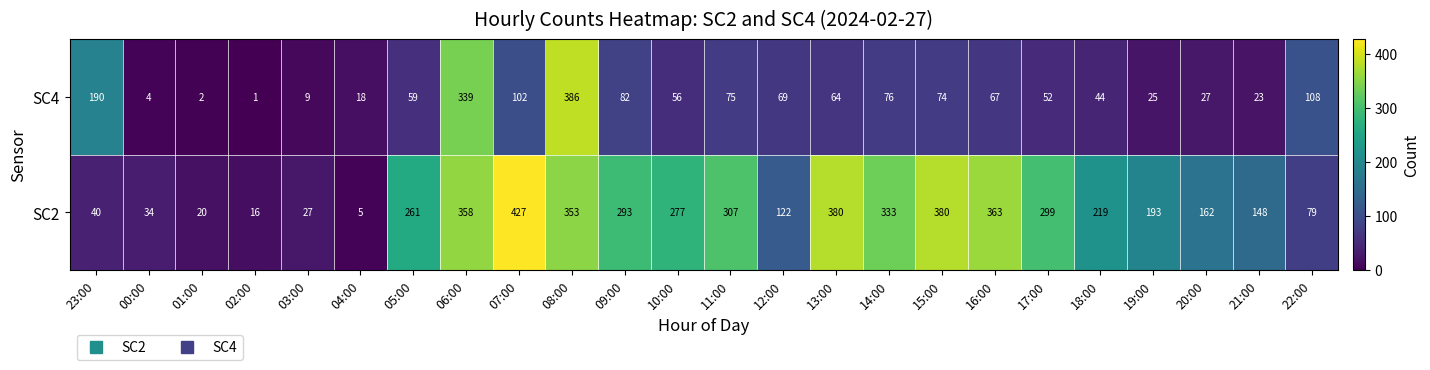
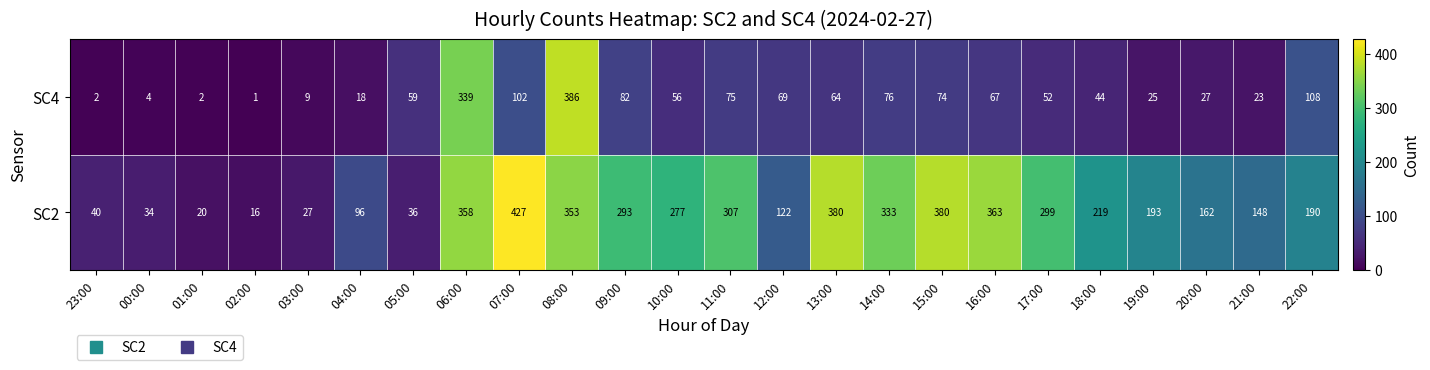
SC4, 23:00: 190 -> 2
SC2, 04:00: 5 -> 96
SC2, 05:00: 261 -> 36
SC2, 22:00: 79 -> 190
